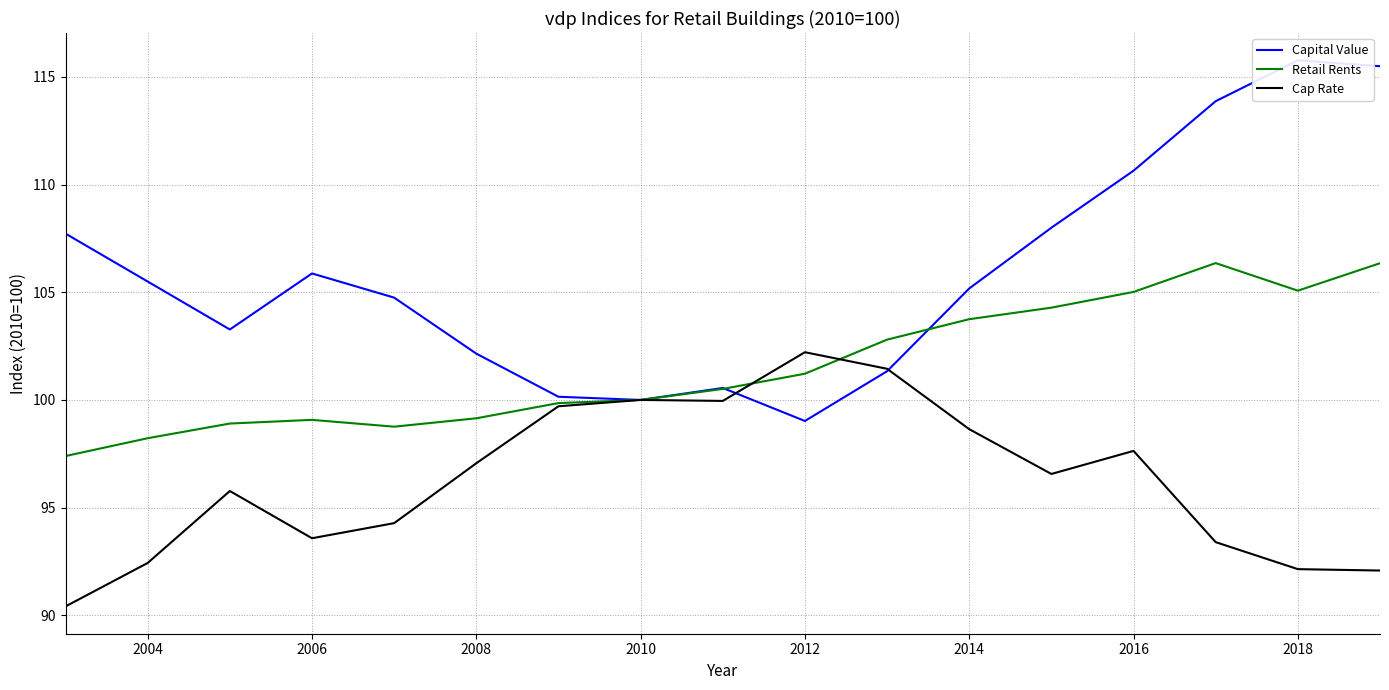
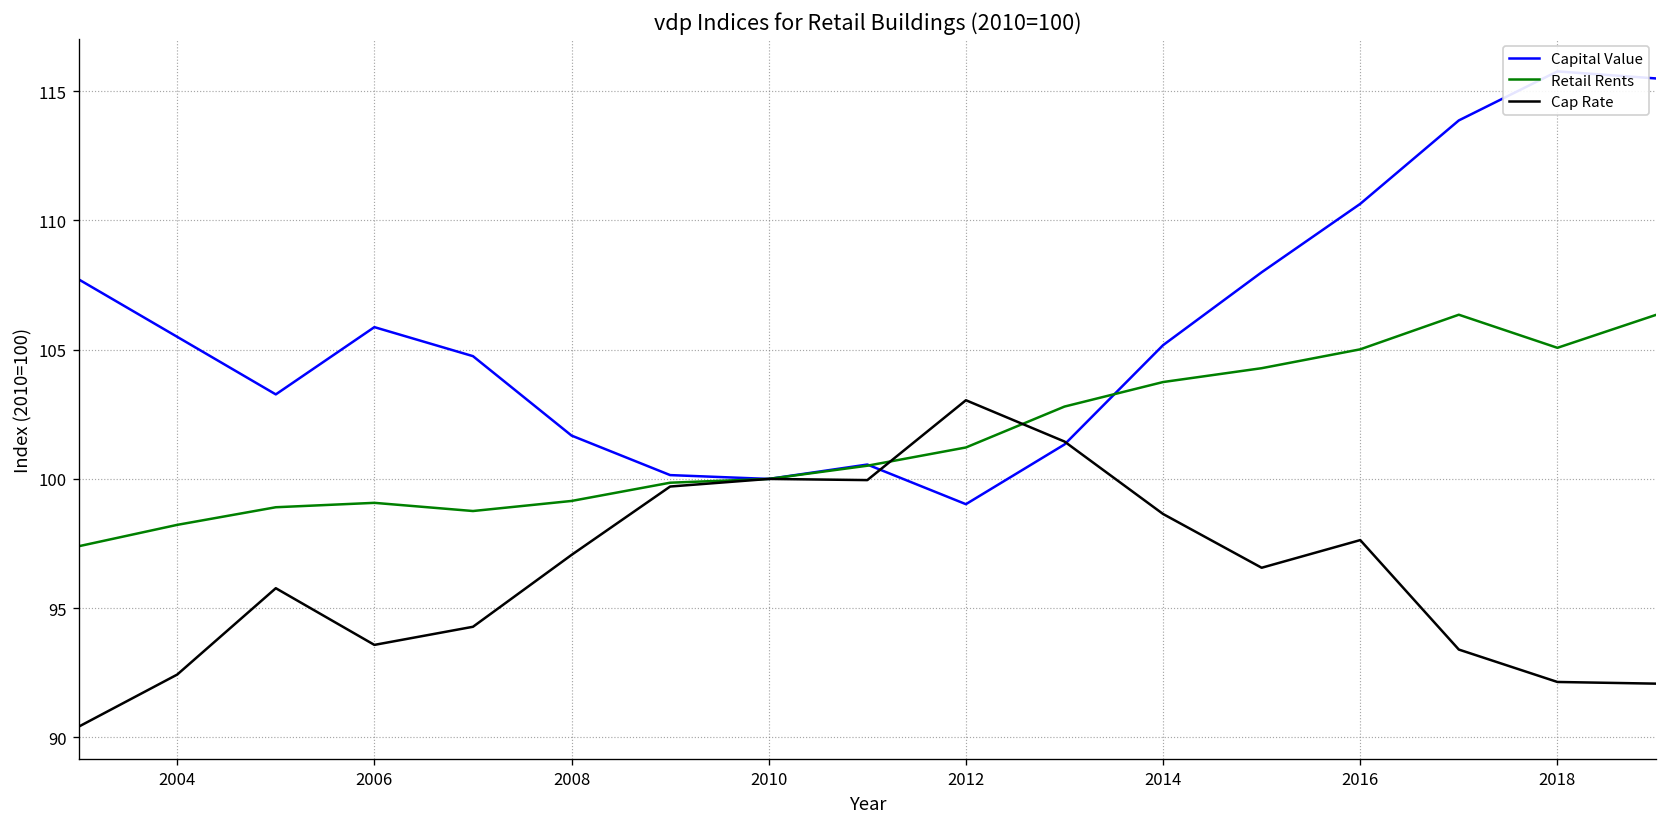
Capital Value, 2008: 102.2 -> 101.7
Cap Rate, 2012: 102.2 -> 103.0
